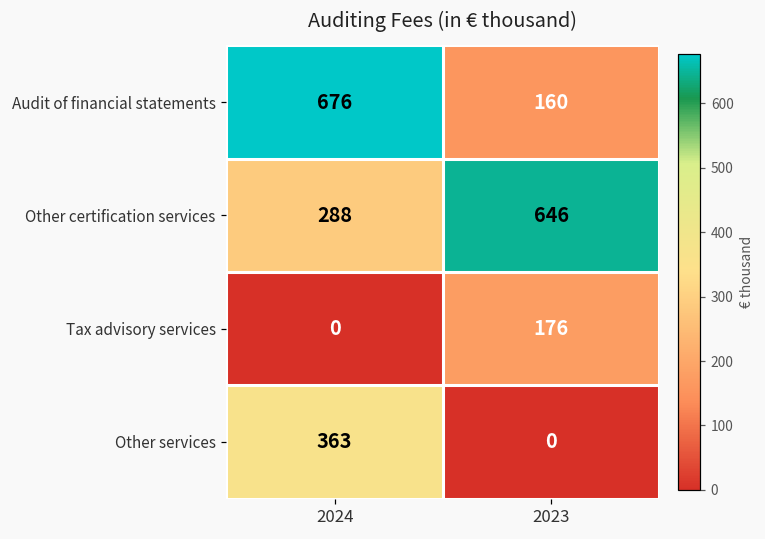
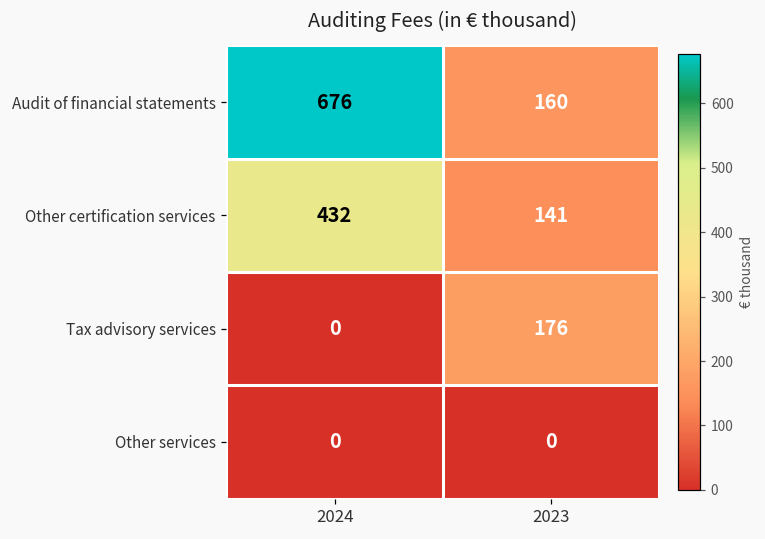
Other certification services, 2024: 288 -> 432
Other certification services, 2023: 646 -> 141
Other services, 2024: 363 -> 0
